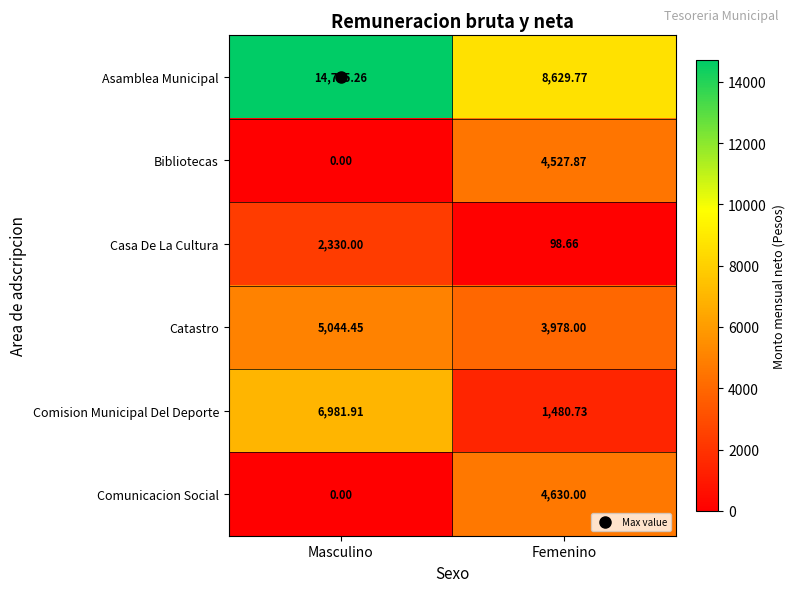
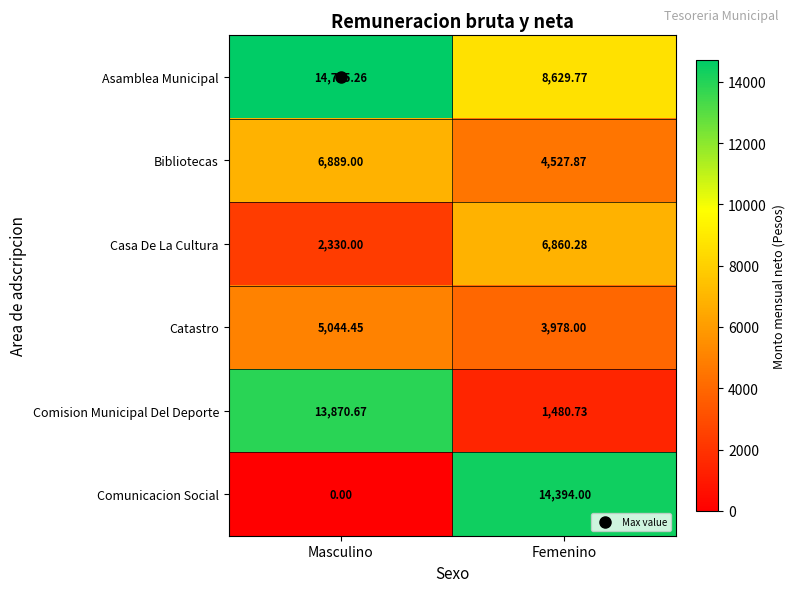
Bibliotecas, Masculino: 0.00 -> 6,889.00
Casa De La Cultura, Femenino: 98.66 -> 6,860.28
Comision Municipal Del Deporte, Masculino: 6,981.91 -> 13,870.67
Comunicacion Social, Femenino: 4,630.00 -> 14,394.00
